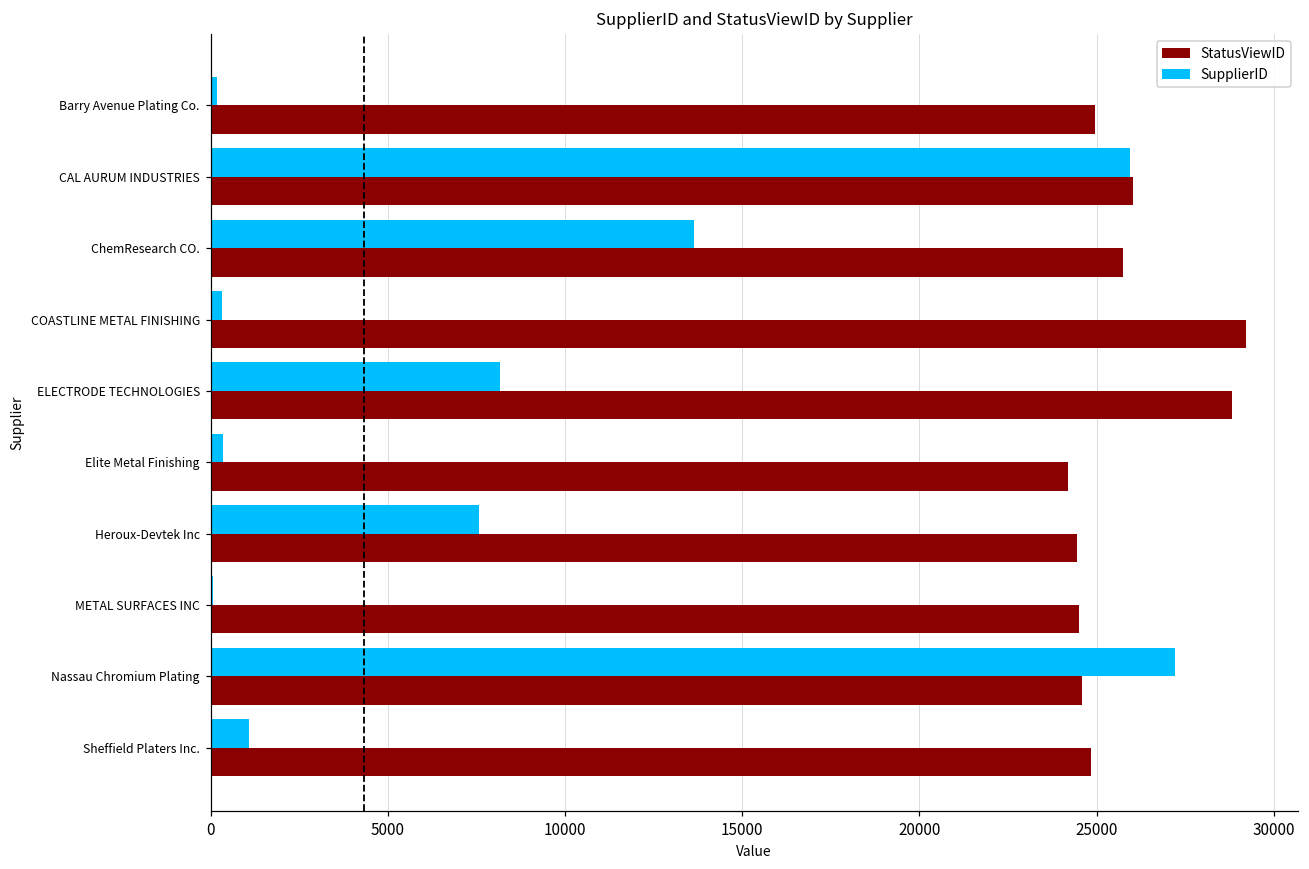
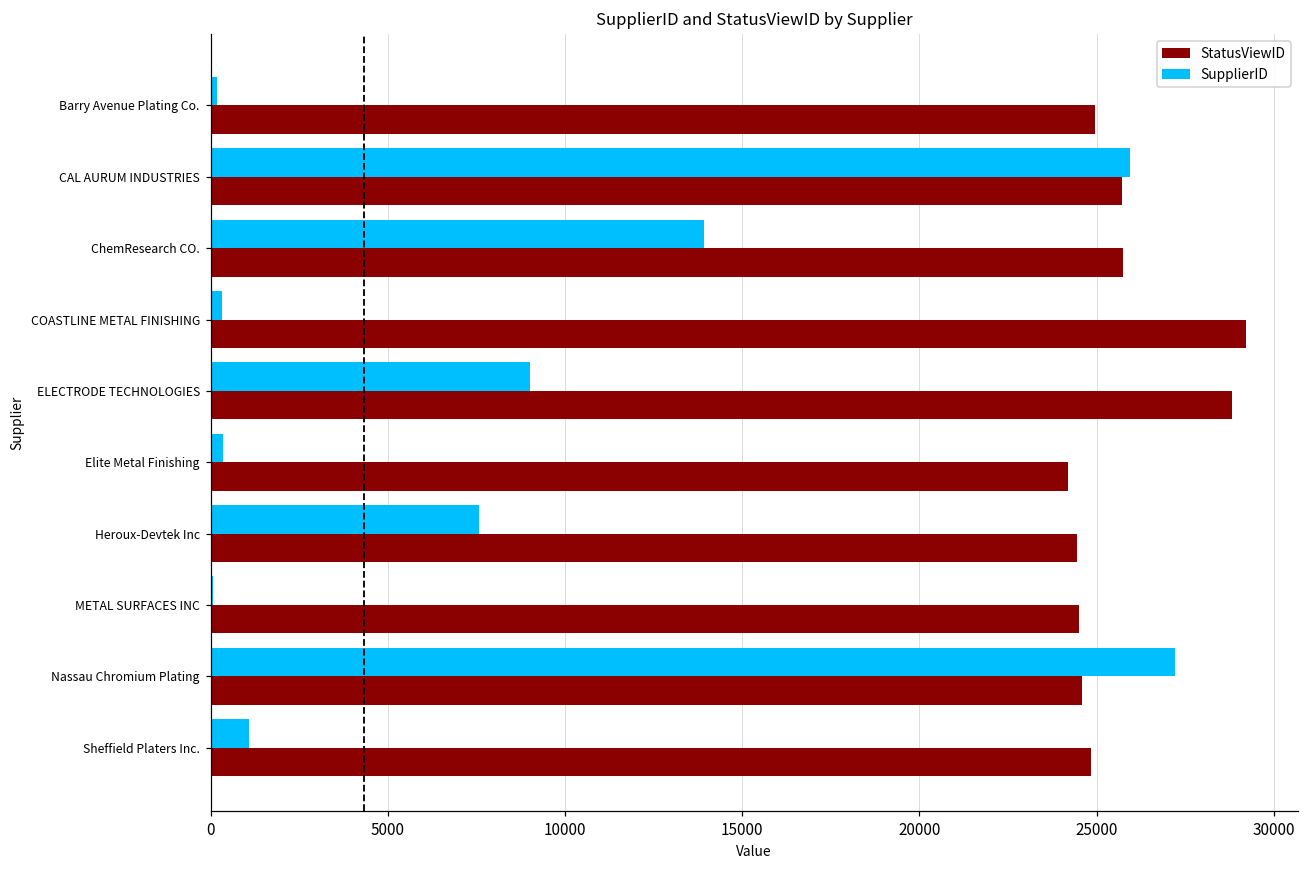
StatusViewID, CAL AURUM INDUSTRIES: 26000 -> 25700
SupplierID, ChemResearch CO.: 13600 -> 13900
SupplierID, ELECTRODE TECHNOLOGIES: 8200 -> 9000
